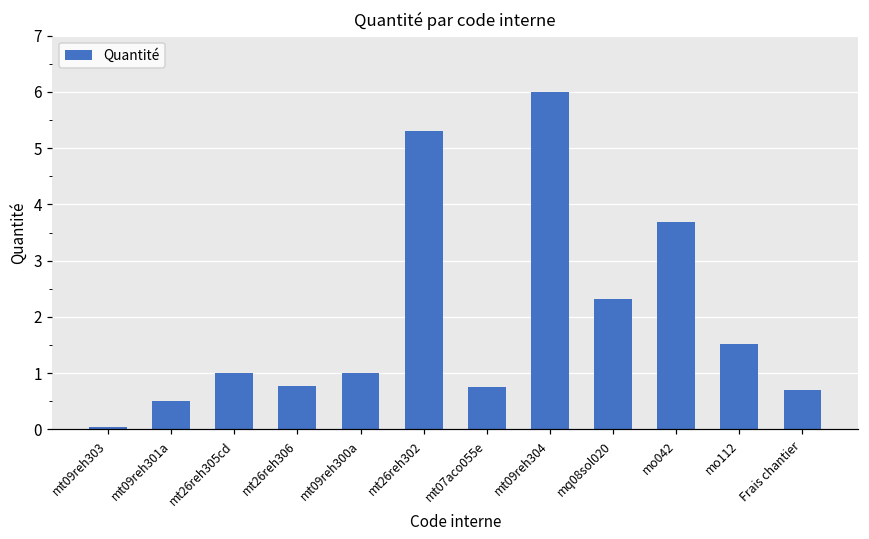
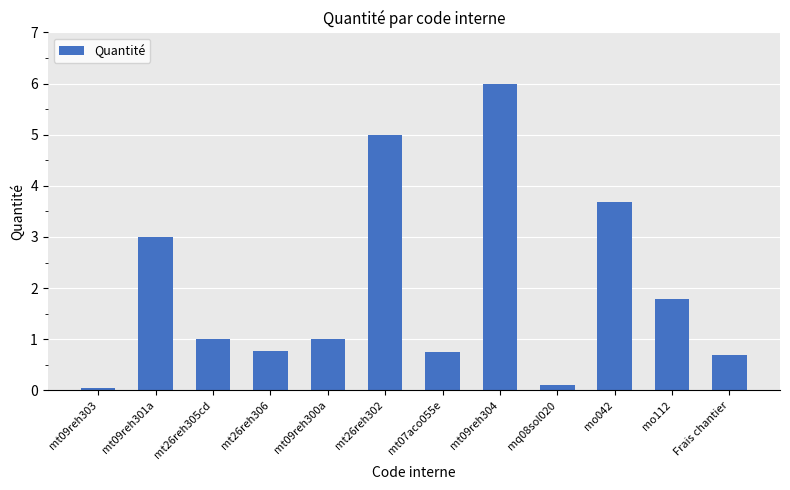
mt09reh301a: 0.5 -> 3.0
mt26reh302: 5.3 -> 5.0
mq08sol020: 2.3 -> 0.1
mo112: 1.5 -> 1.8
